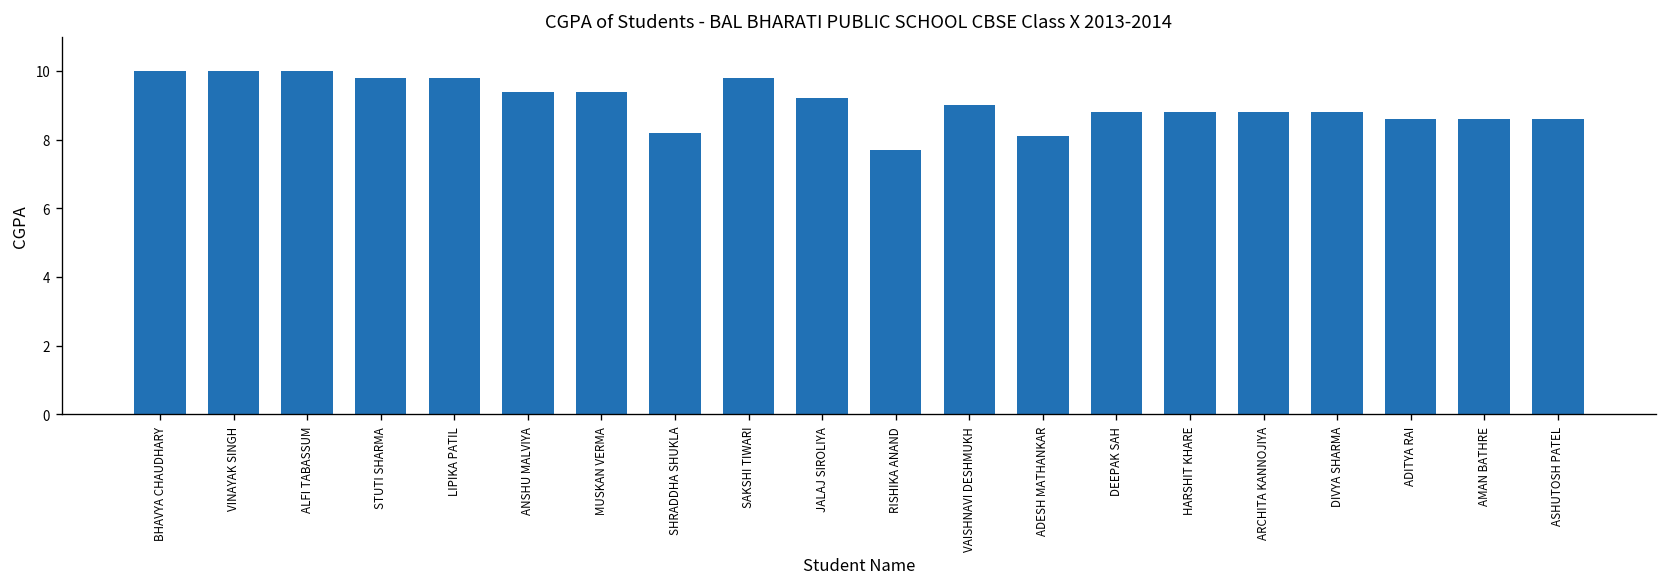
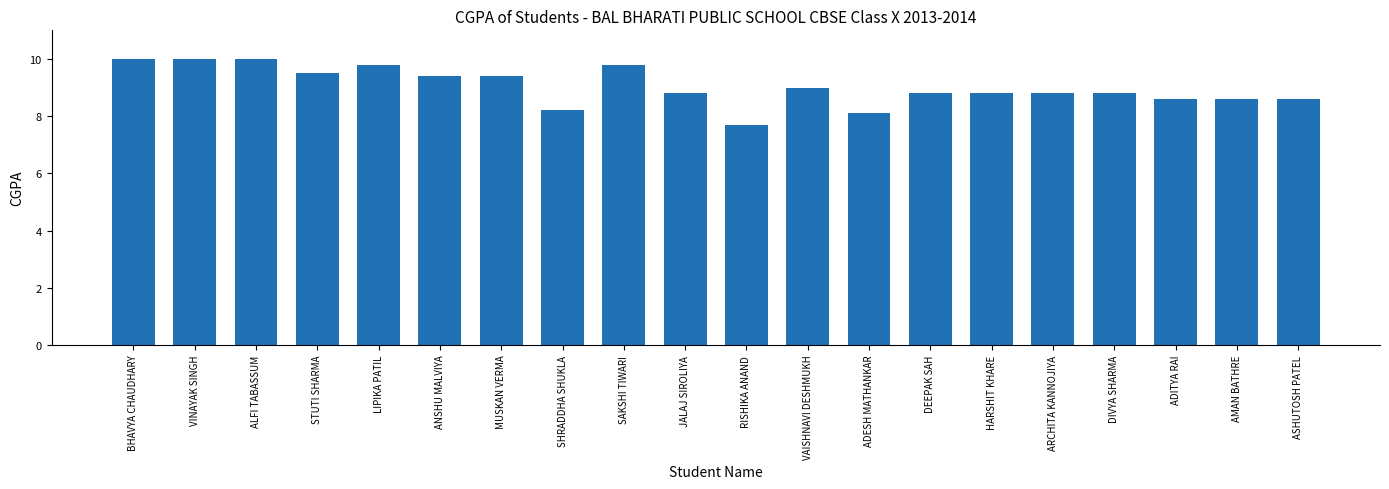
STUTI SHARMA: 9.8 -> 9.5
JALAJ SIROLIYA: 9.2 -> 8.8
